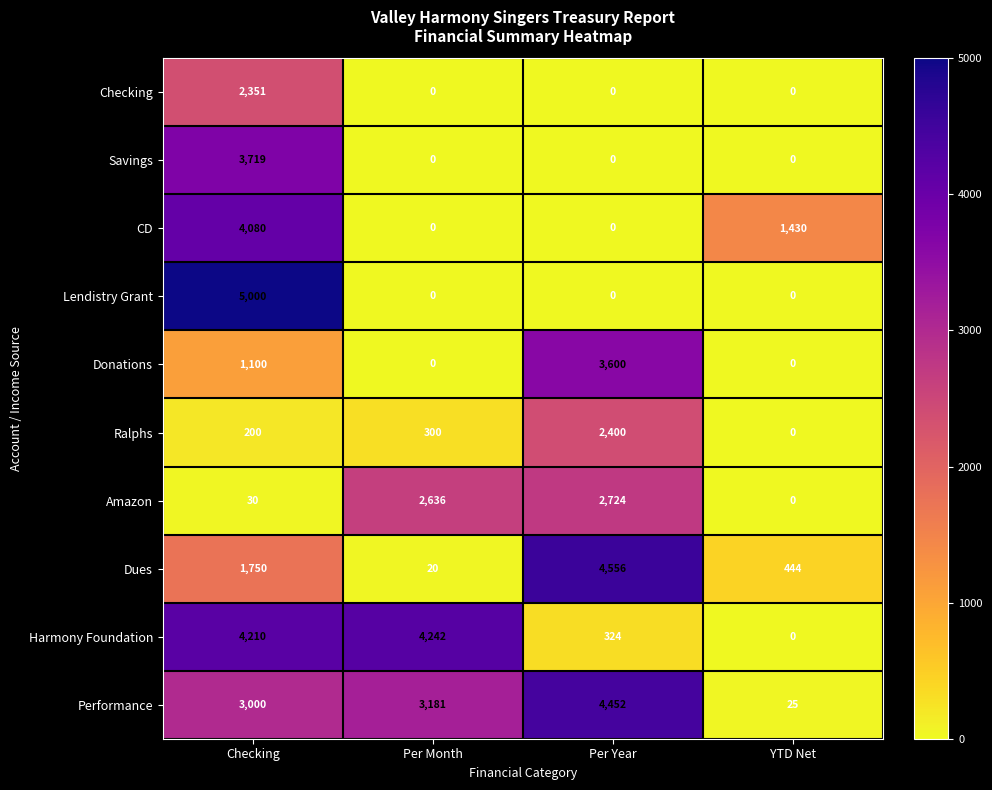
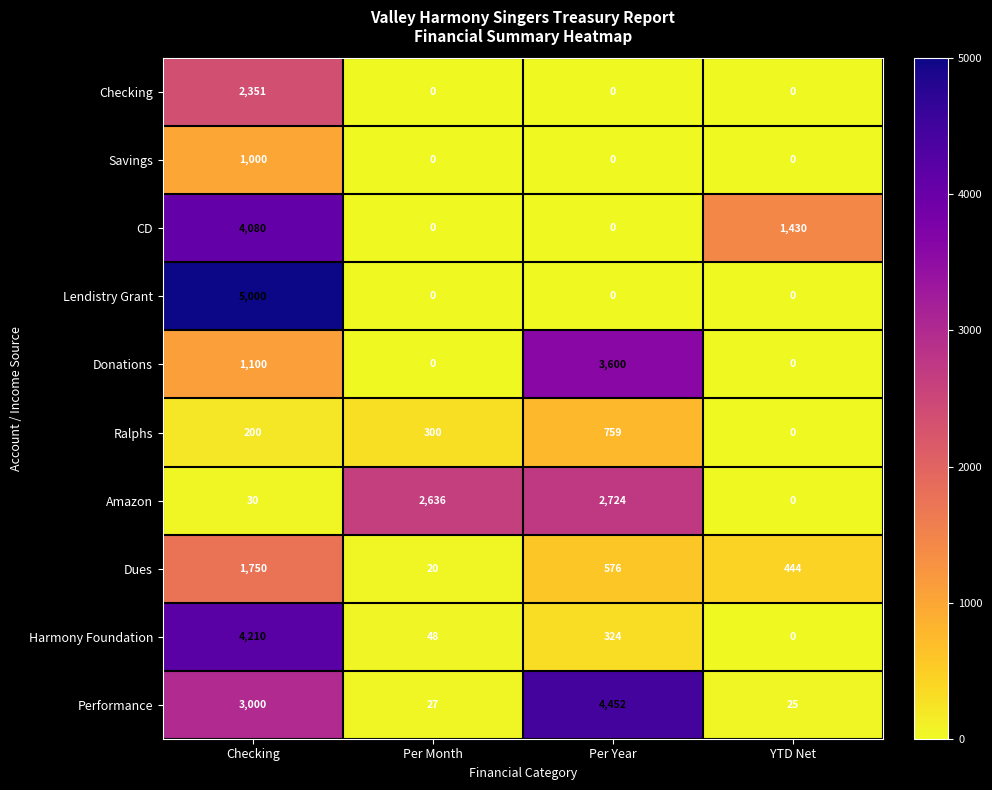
Savings, Checking: 3,719 -> 1,000
Ralphs, Per Year: 2,400 -> 759
Dues, Per Year: 4,556 -> 576
Harmony Foundation, Per Month: 4,242 -> 48
Performance, Per Month: 3,181 -> 27
